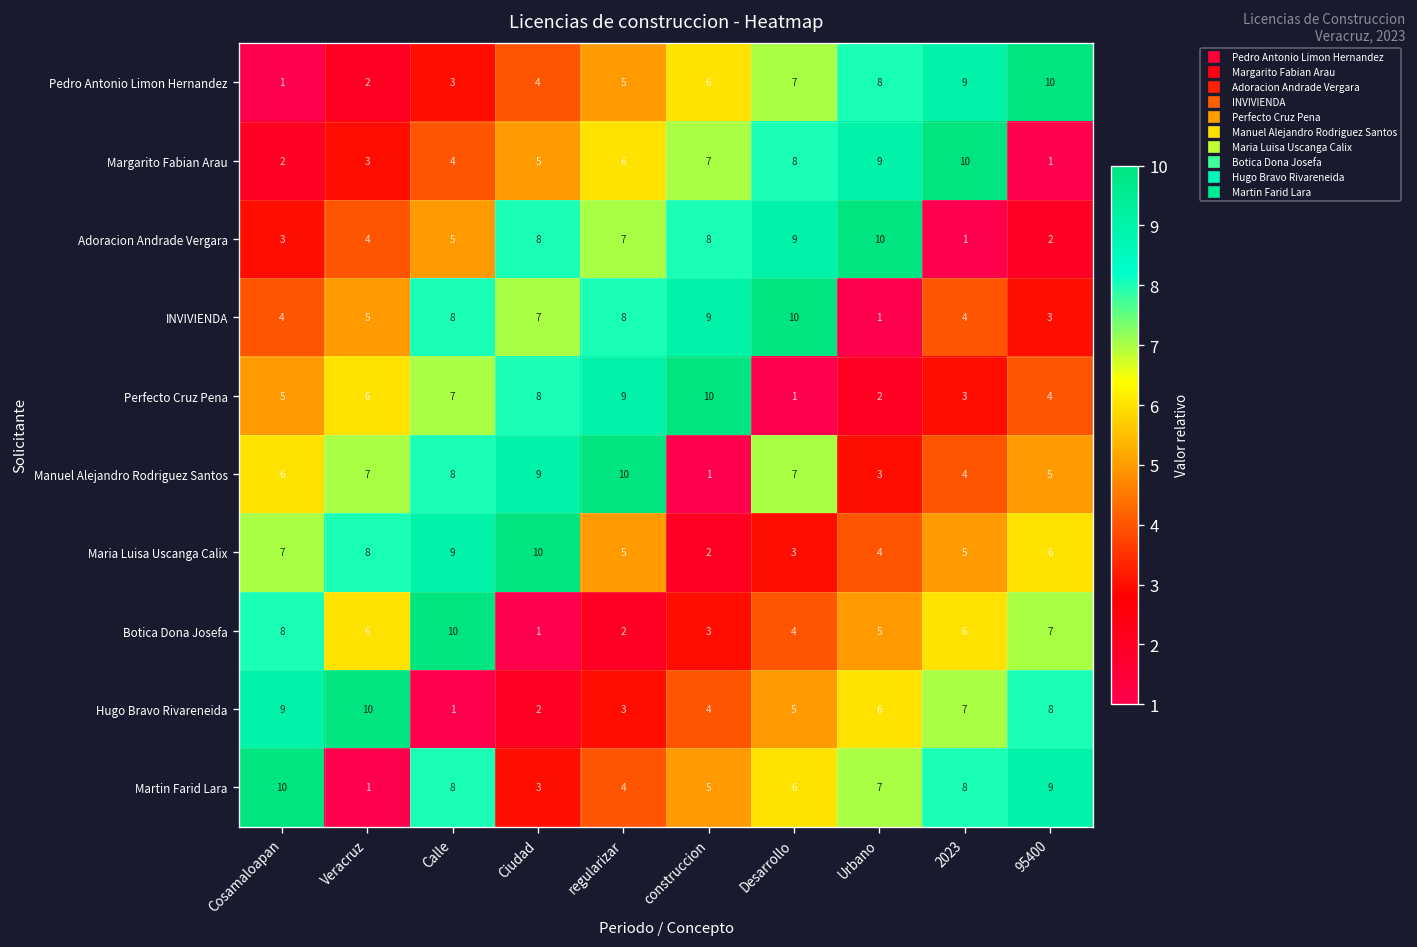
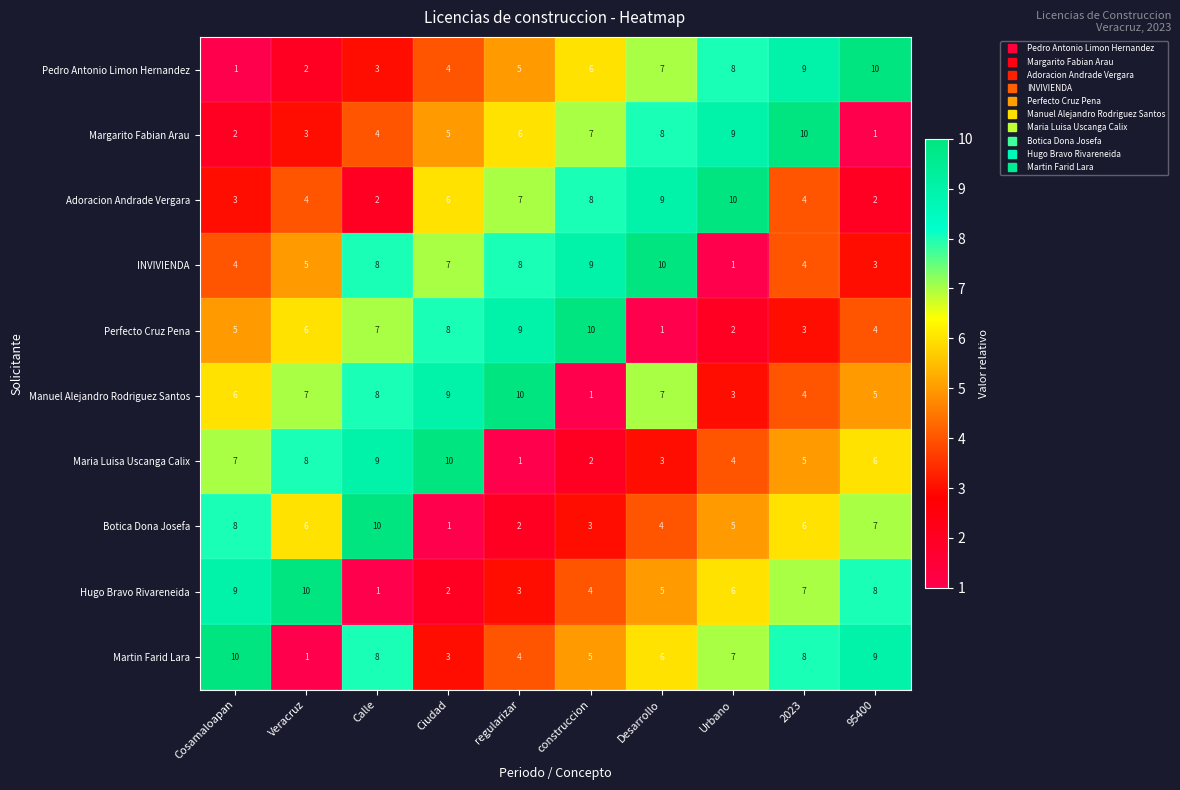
Adoracion Andrade Vergara, Calle: 5 -> 2
Adoracion Andrade Vergara, Ciudad: 8 -> 6
Adoracion Andrade Vergara, 2023: 1 -> 4
Maria Luisa Uscanga Calix, regularizar: 5 -> 1
